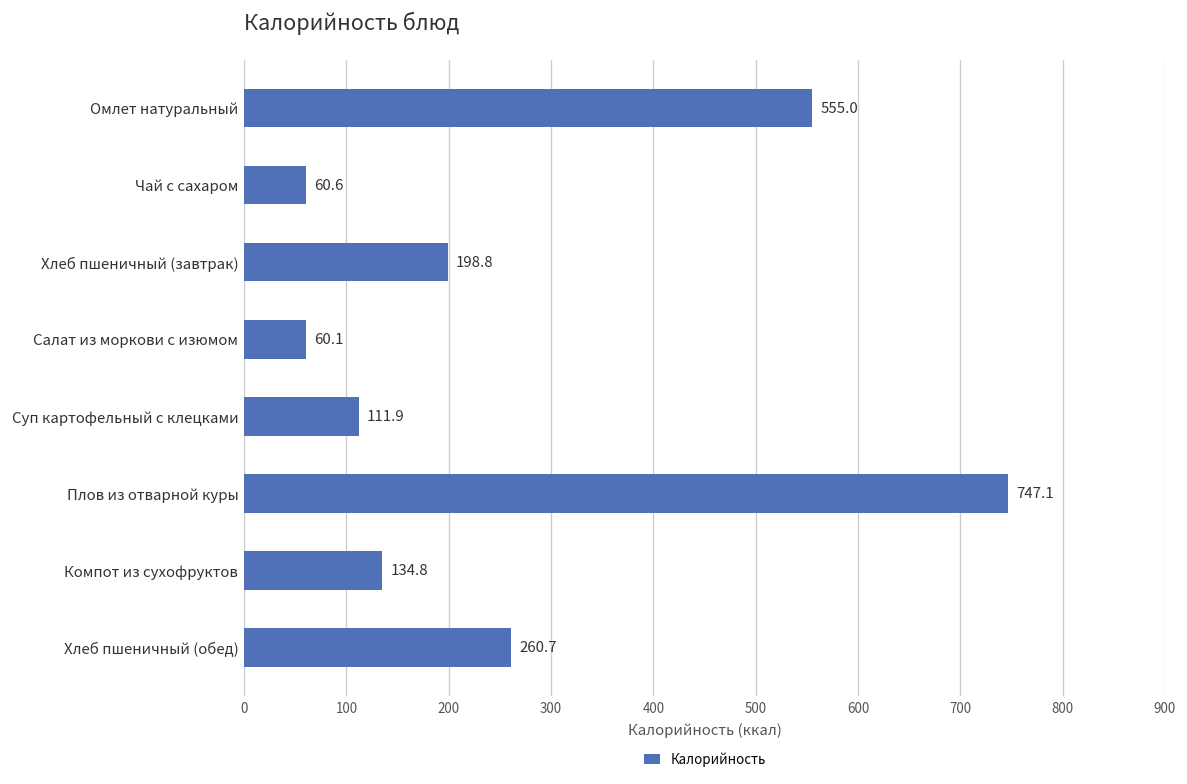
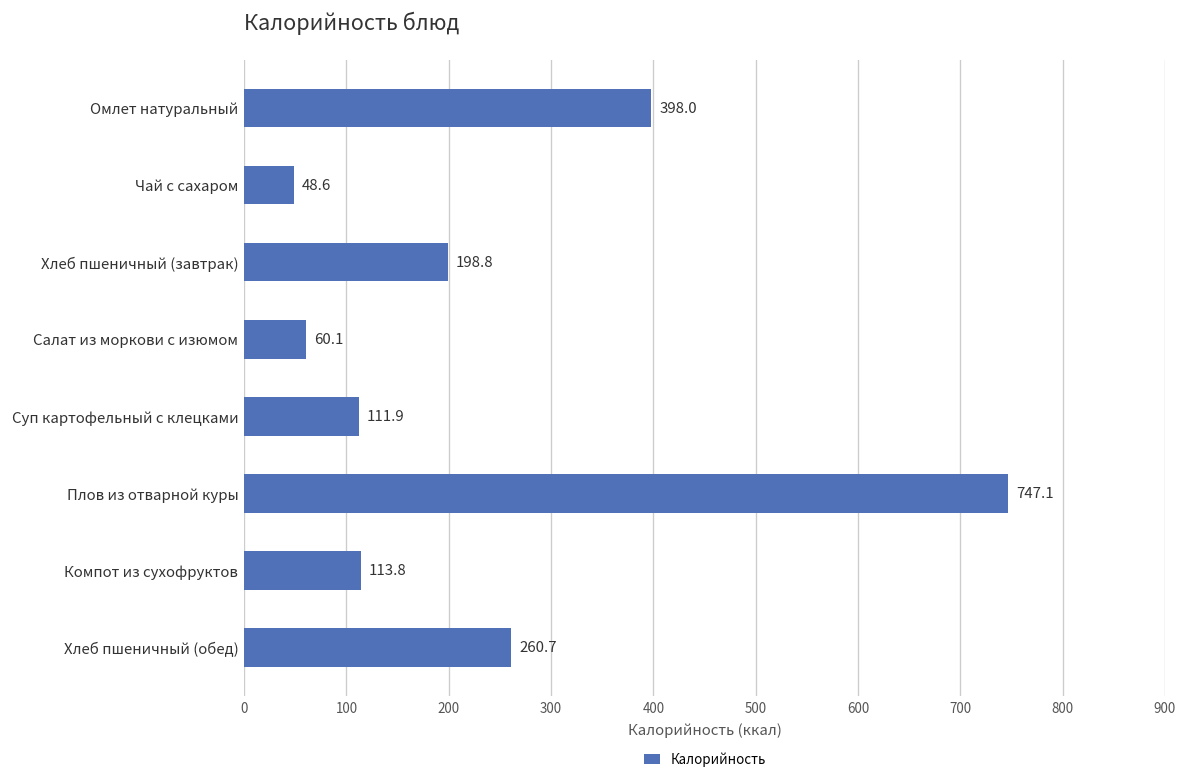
Омлет натуральный: 555.0 -> 398.0
Чай с сахаром: 60.6 -> 48.6
Компот из сухофруктов: 134.8 -> 113.8
